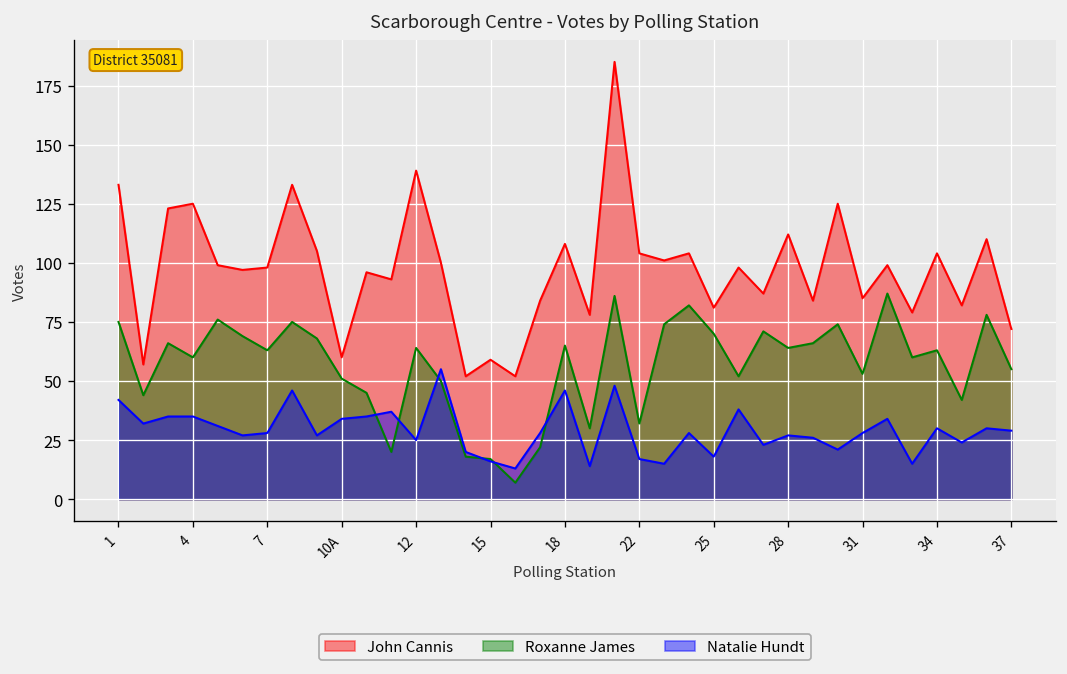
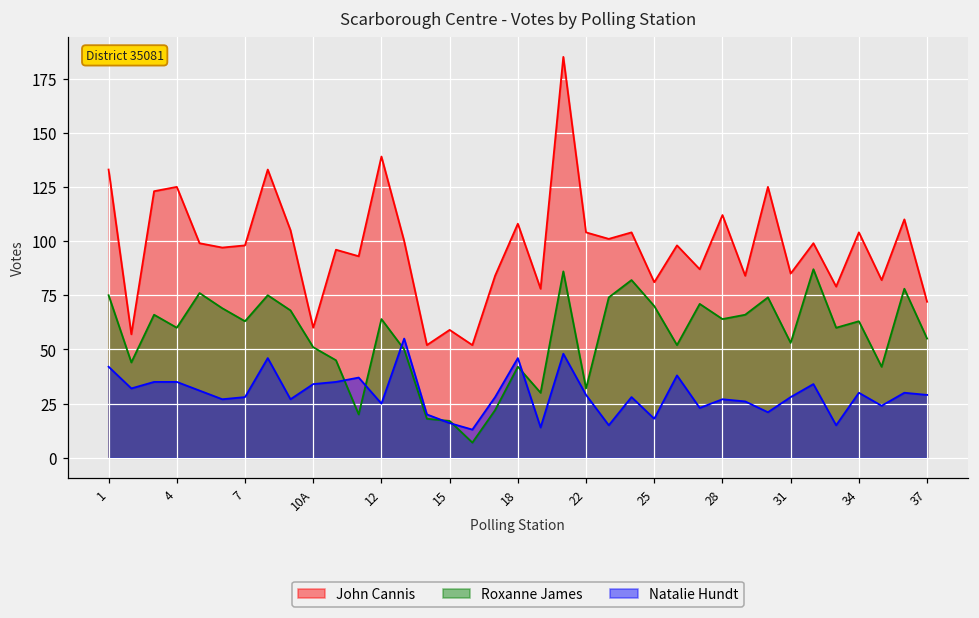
Roxanne James, 18: 65 -> 42
Natalie Hundt, 22: 17 -> 29
